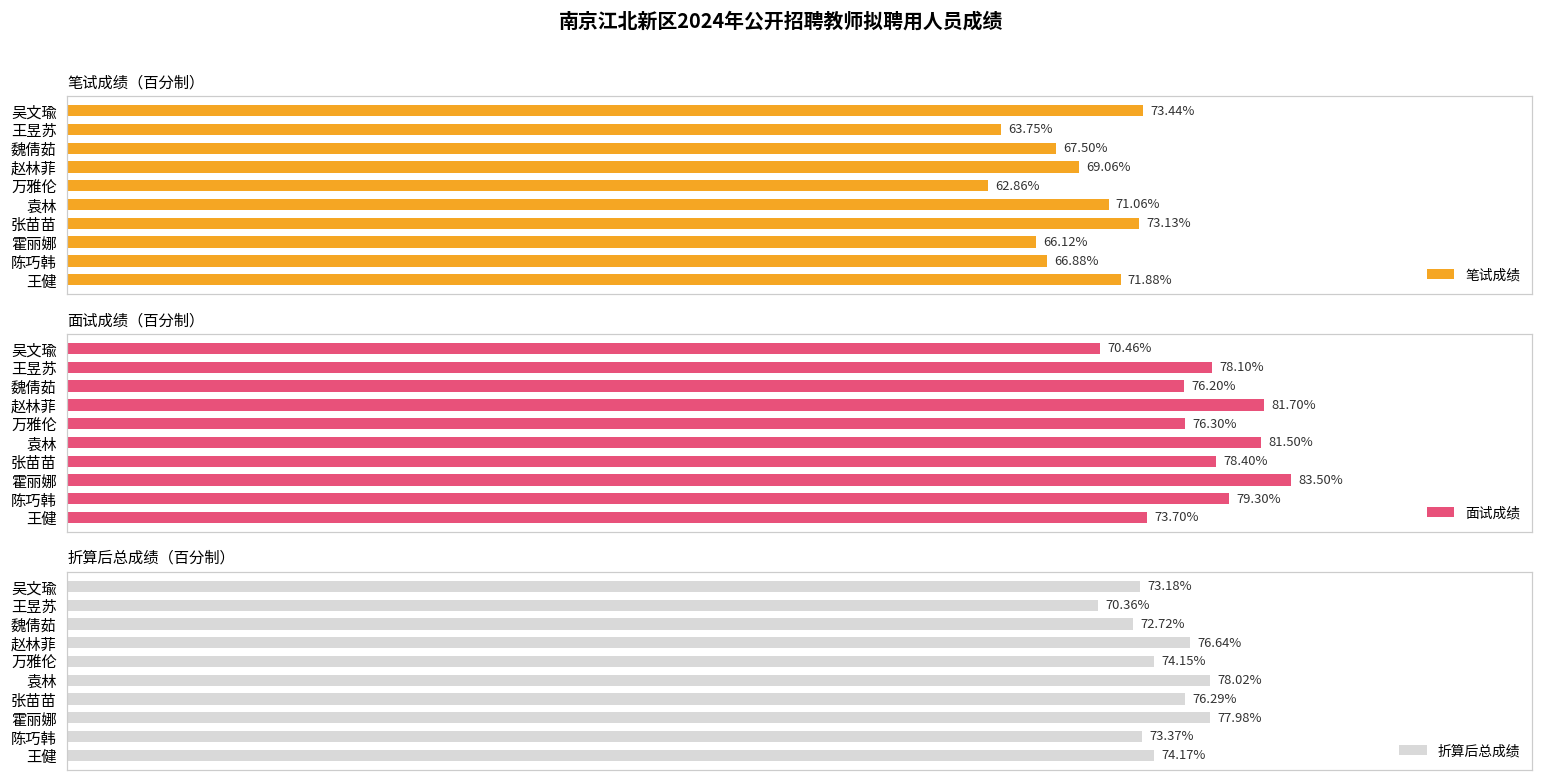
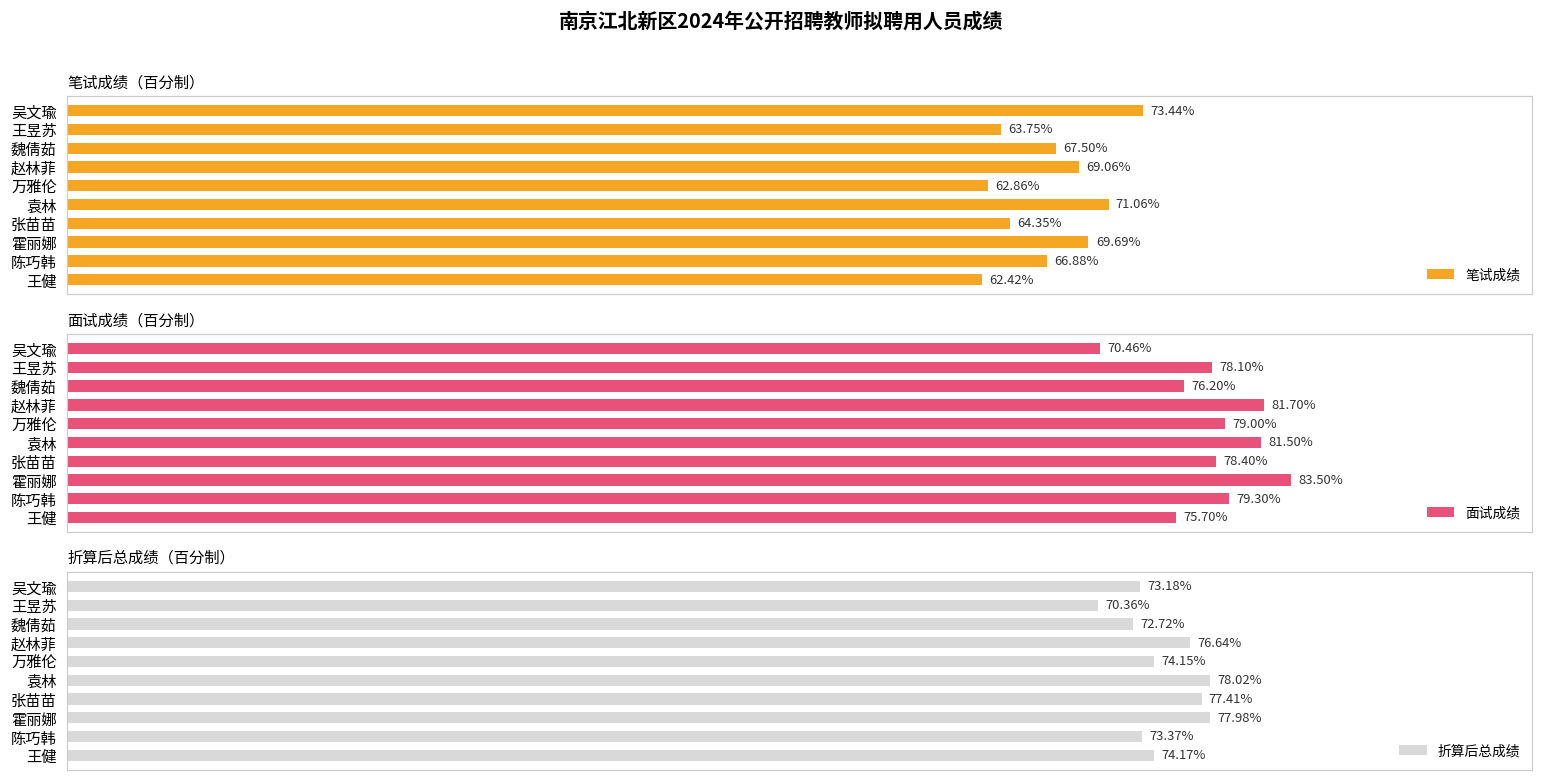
笔试成绩（百分制）, 张苗苗: 73.13% -> 64.35%
笔试成绩（百分制）, 霍丽娜: 66.12% -> 69.69%
笔试成绩（百分制）, 王健: 71.88% -> 62.42%
面试成绩（百分制）, 万雅伦: 76.30% -> 79.00%
面试成绩（百分制）, 王健: 73.70% -> 75.70%
折算后总成绩（百分制）, 张苗苗: 76.29% -> 77.41%
